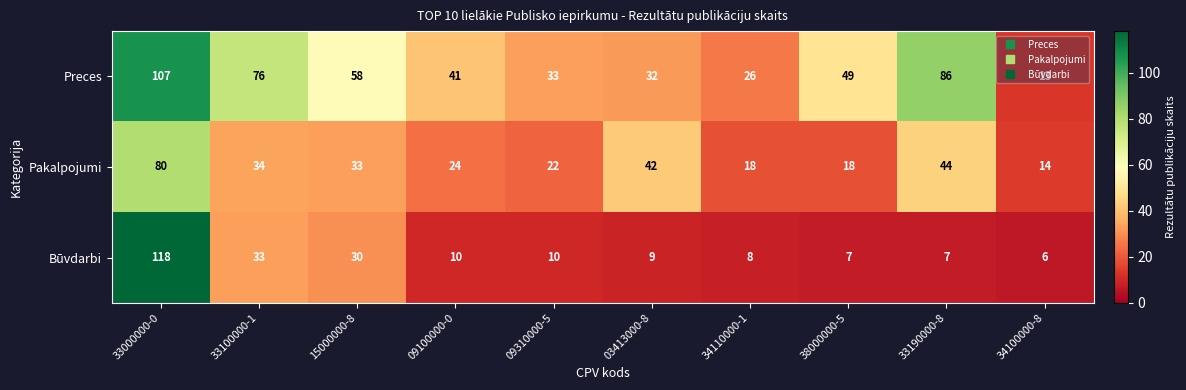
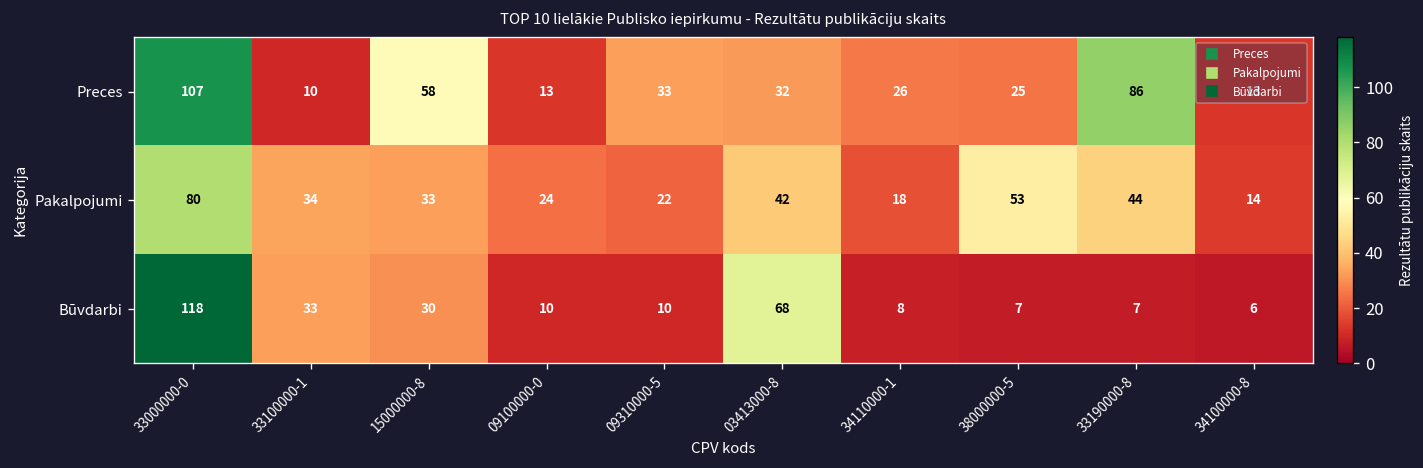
Preces, 33100000-1: 76 -> 10
Preces, 09100000-0: 41 -> 13
Preces, 38000000-5: 49 -> 25
Pakalpojumi, 38000000-5: 18 -> 53
Būvdarbi, 03413000-8: 9 -> 68
